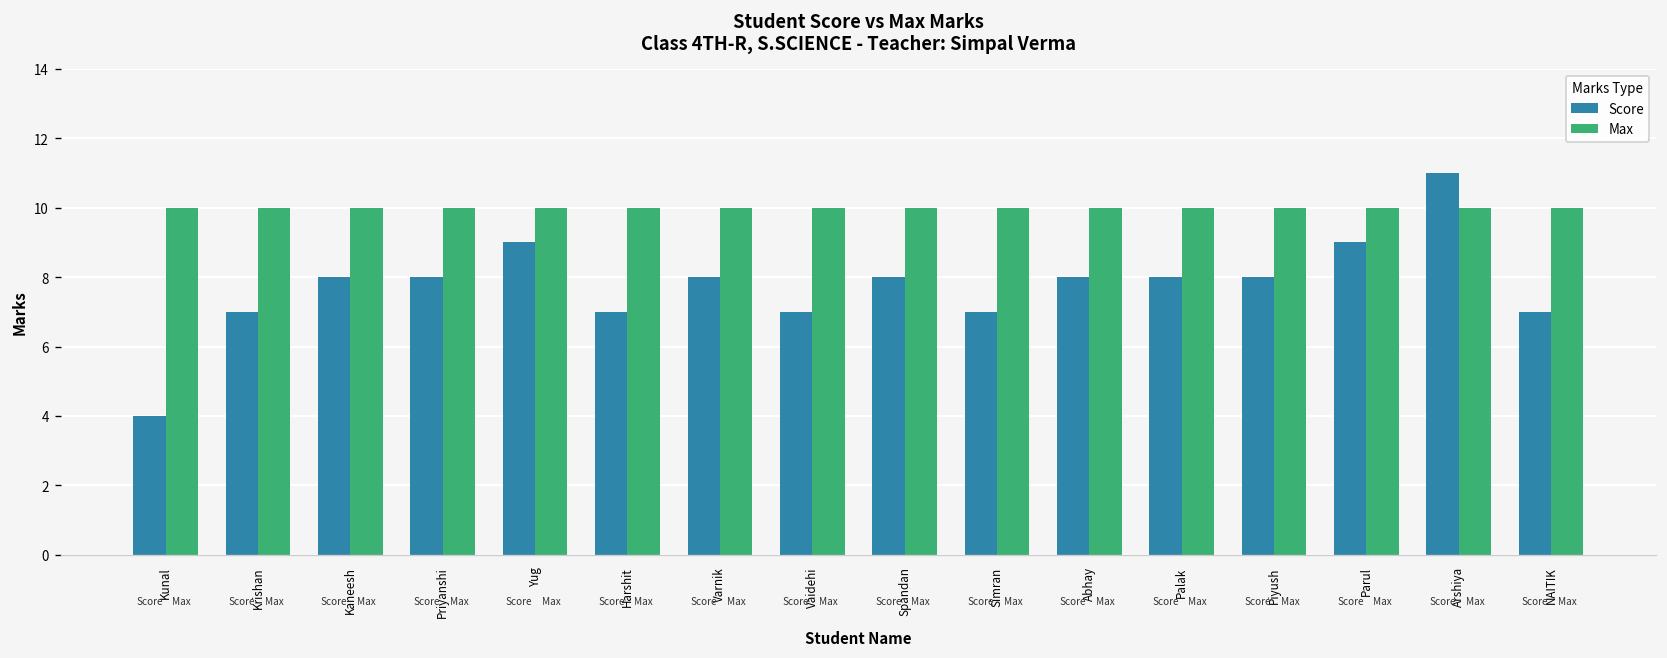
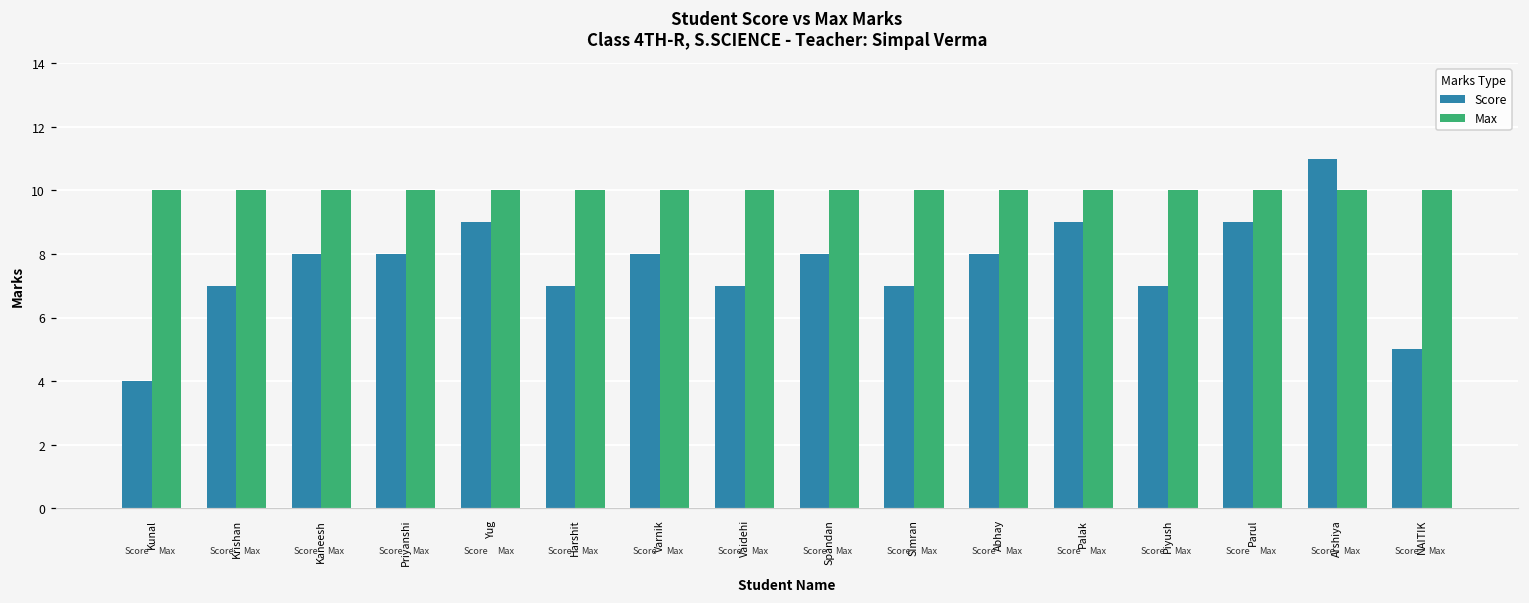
Score, Palak: 8 -> 9
Score, Piyush: 8 -> 7
Score, NAITIK: 7 -> 5
